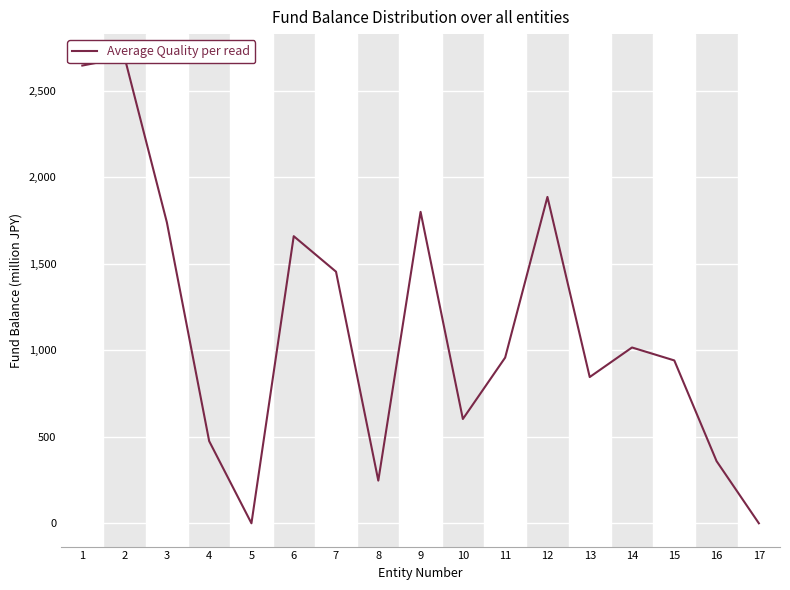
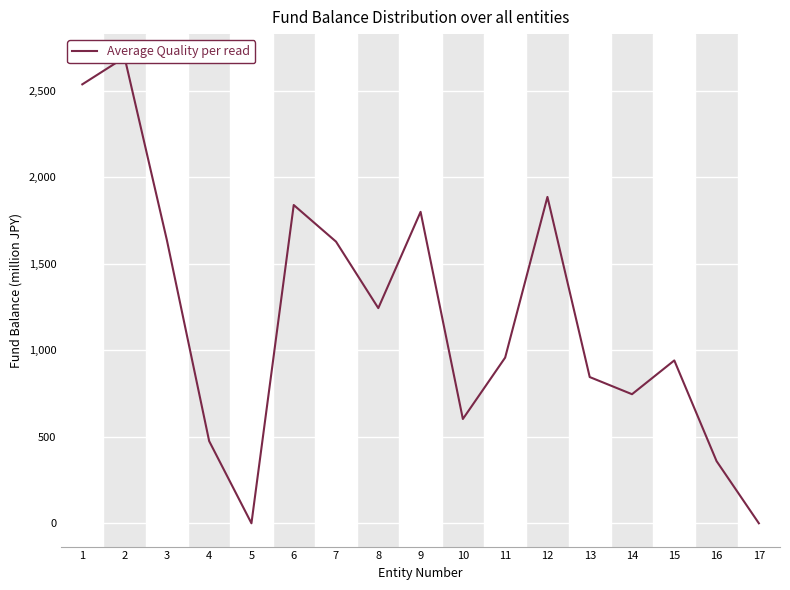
1: 2,650 -> 2,540
3: 1,740 -> 1,640
6: 1,660 -> 1,840
7: 1,450 -> 1,630
8: 250 -> 1,240
14: 1,020 -> 750
